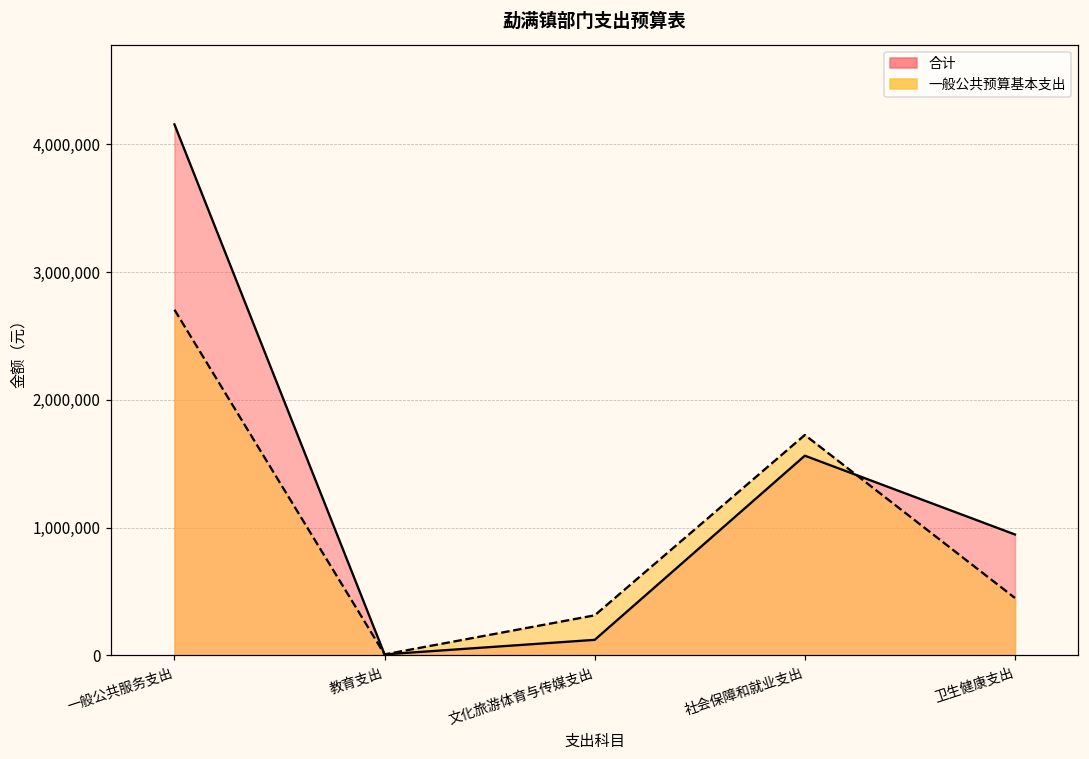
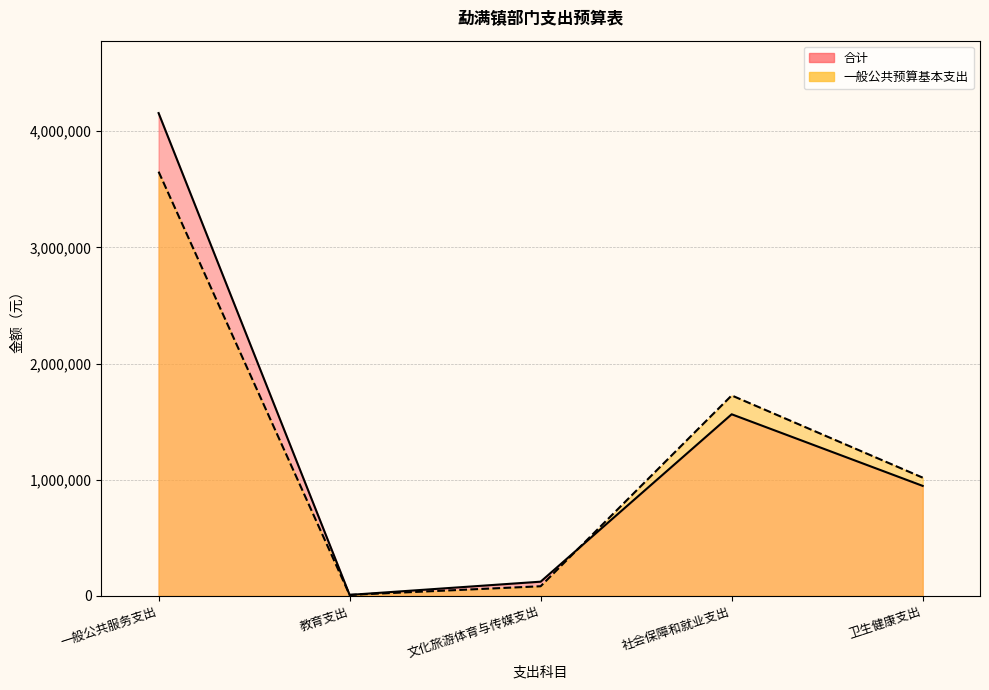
一般公共预算基本支出, 一般公共服务支出: 2,710,000 -> 3,650,000
一般公共预算基本支出, 文化旅游体育与传媒支出: 310,000 -> 80,000
一般公共预算基本支出, 卫生健康支出: 450,000 -> 1,020,000
